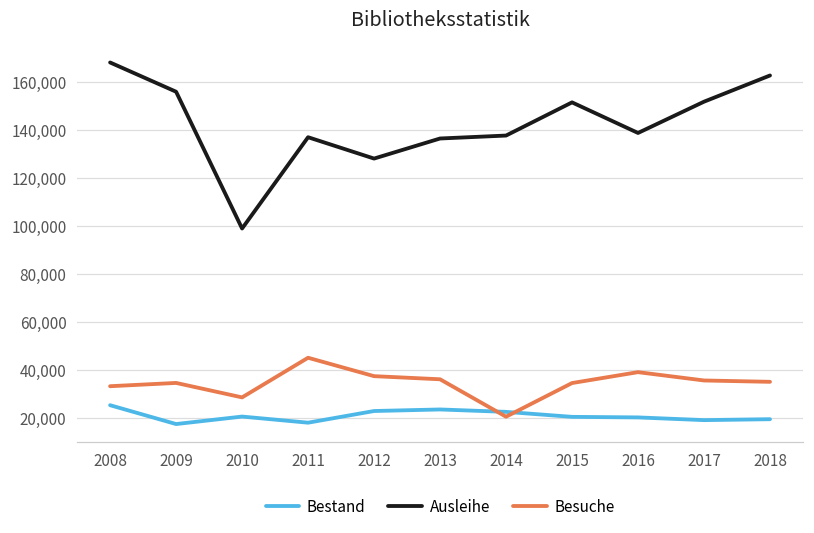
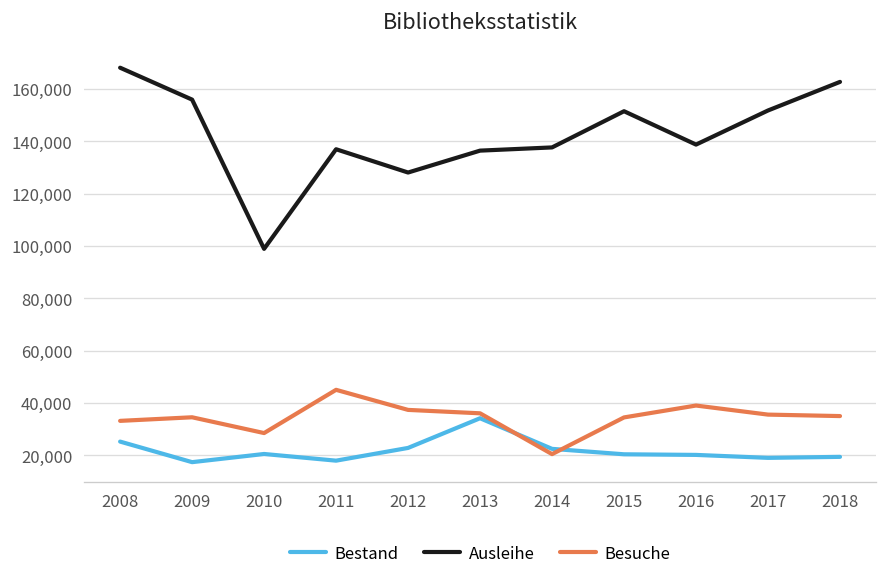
Bestand, 2013: 23,000 -> 34,000
